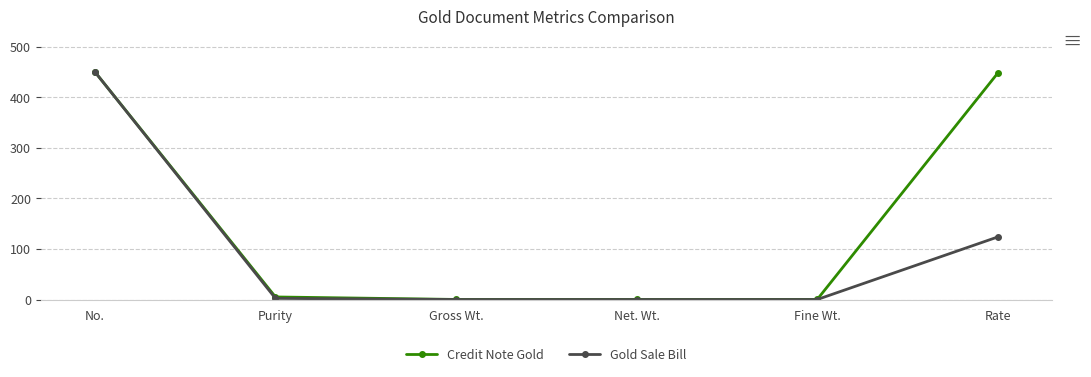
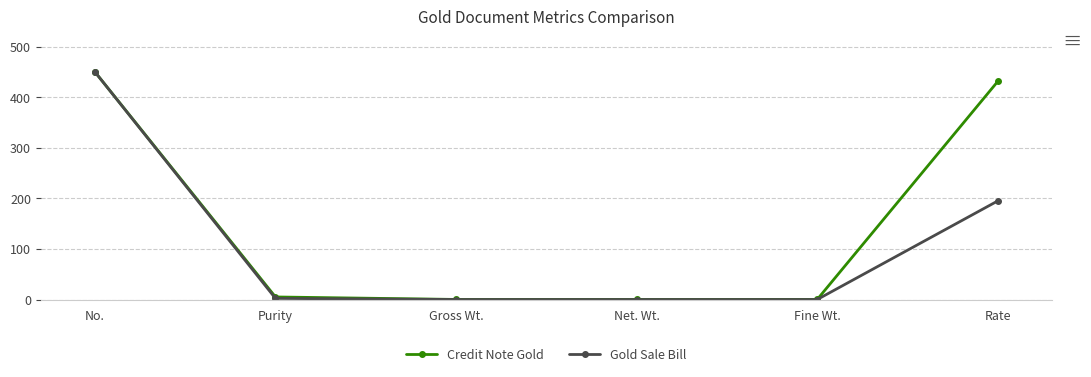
Credit Note Gold, Rate: 450 -> 430
Gold Sale Bill, Rate: 120 -> 190
